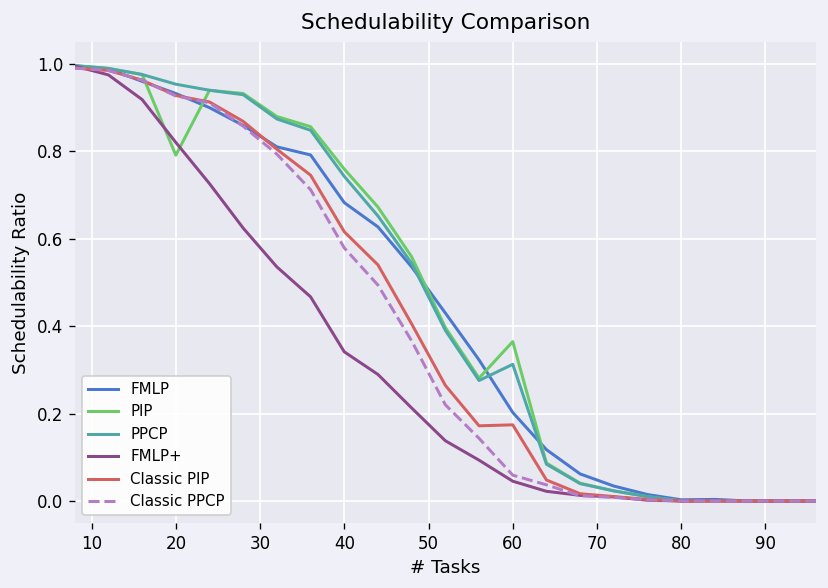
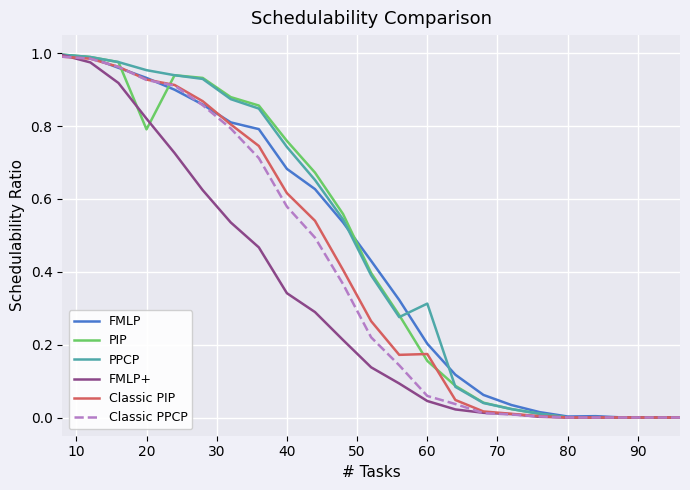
PIP, 60: 0.36 -> 0.16
